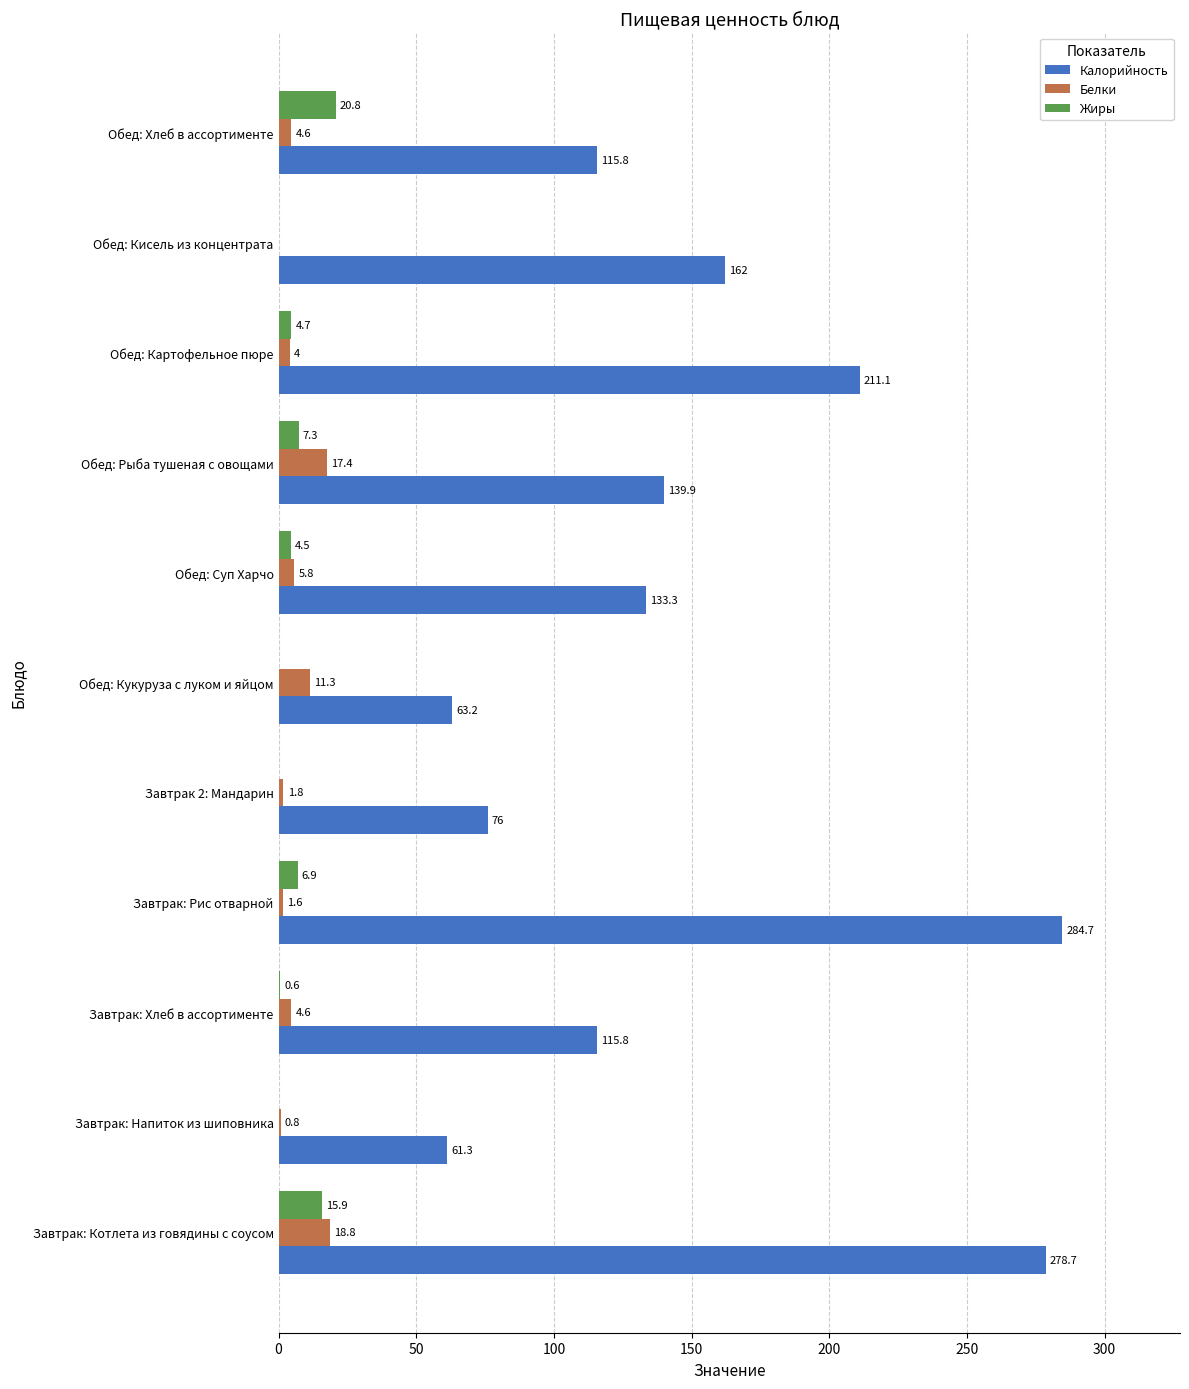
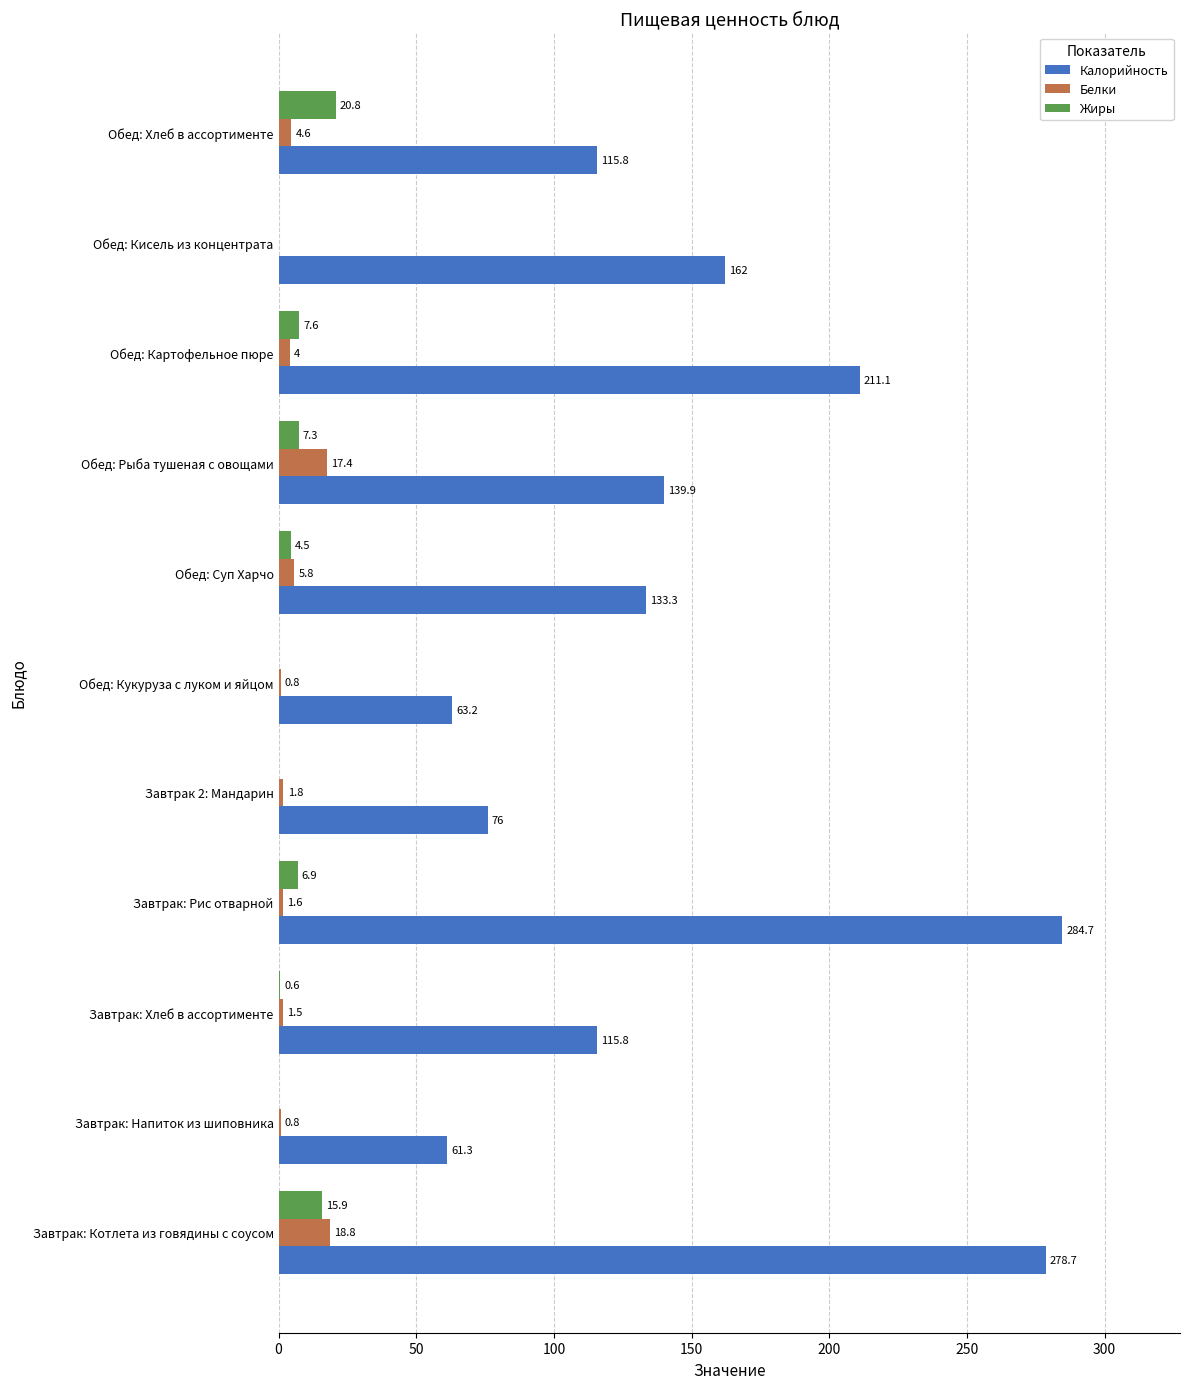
Жиры, Обед: Картофельное пюре: 4.7 -> 7.6
Белки, Обед: Кукуруза с луком и яйцом: 11.3 -> 0.8
Белки, Завтрак: Хлеб в ассортименте: 4.6 -> 1.5
